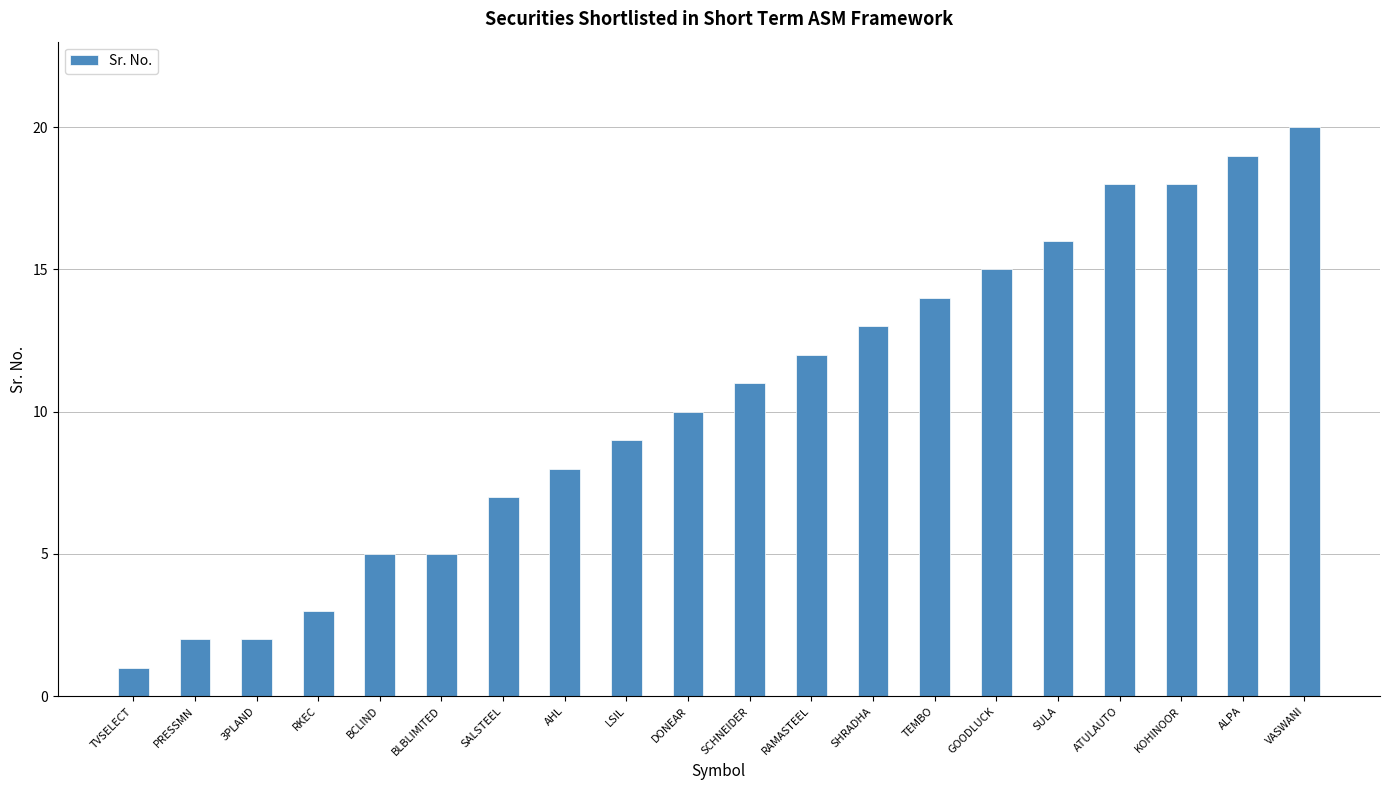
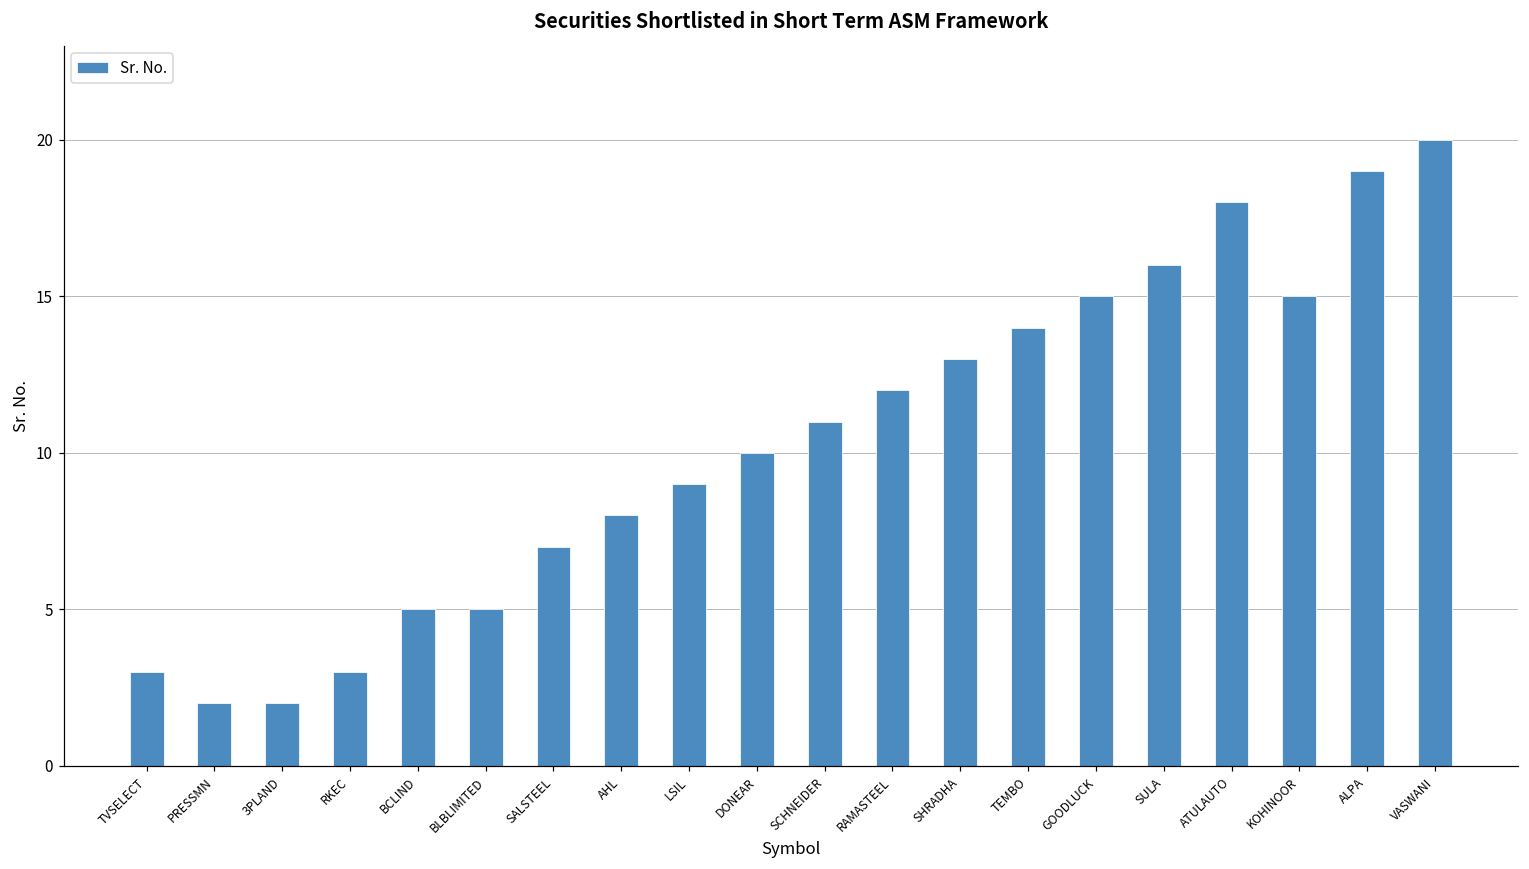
TVSELECT: 1 -> 3
KOHINOOR: 18 -> 15
